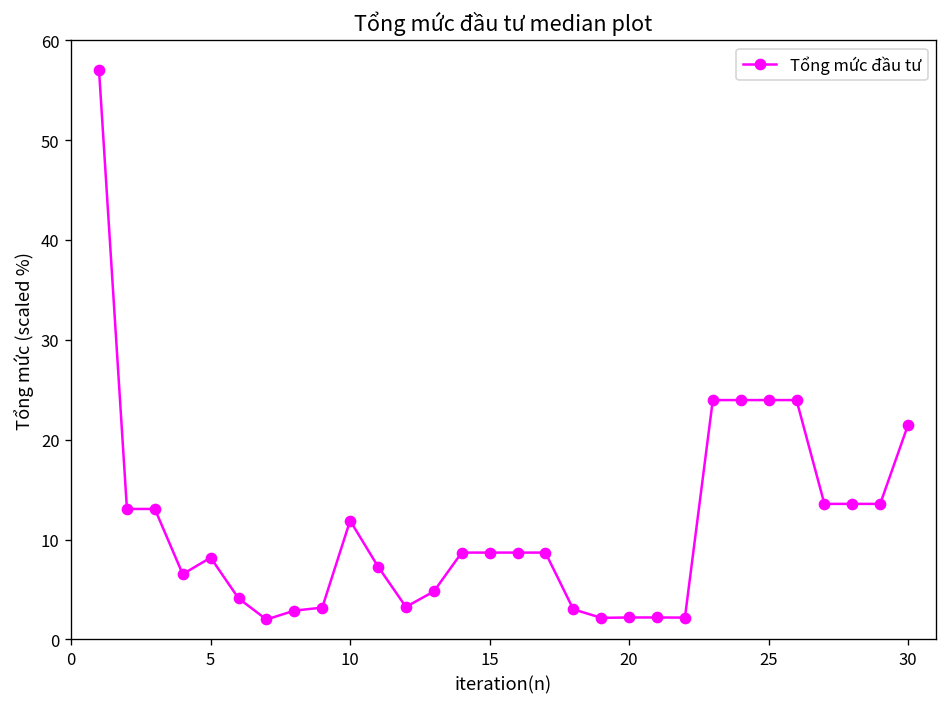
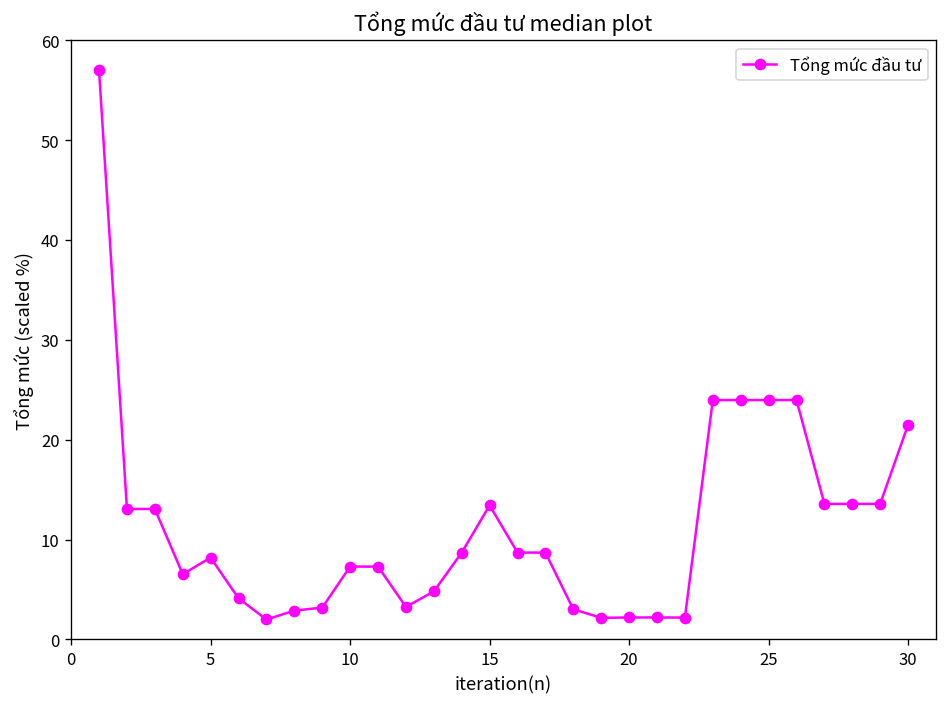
10: 12 -> 7
15: 9 -> 13
